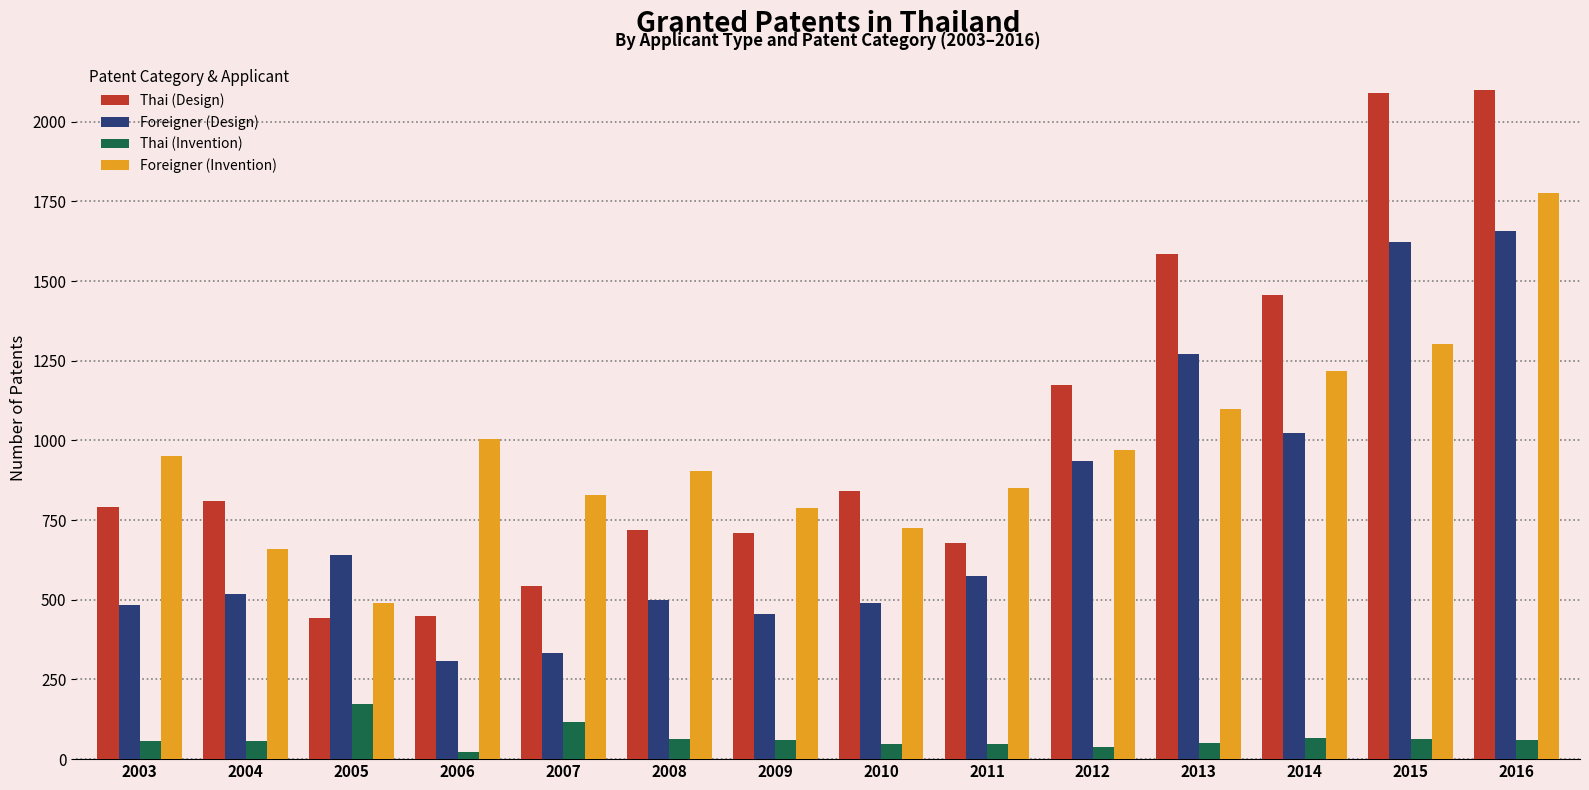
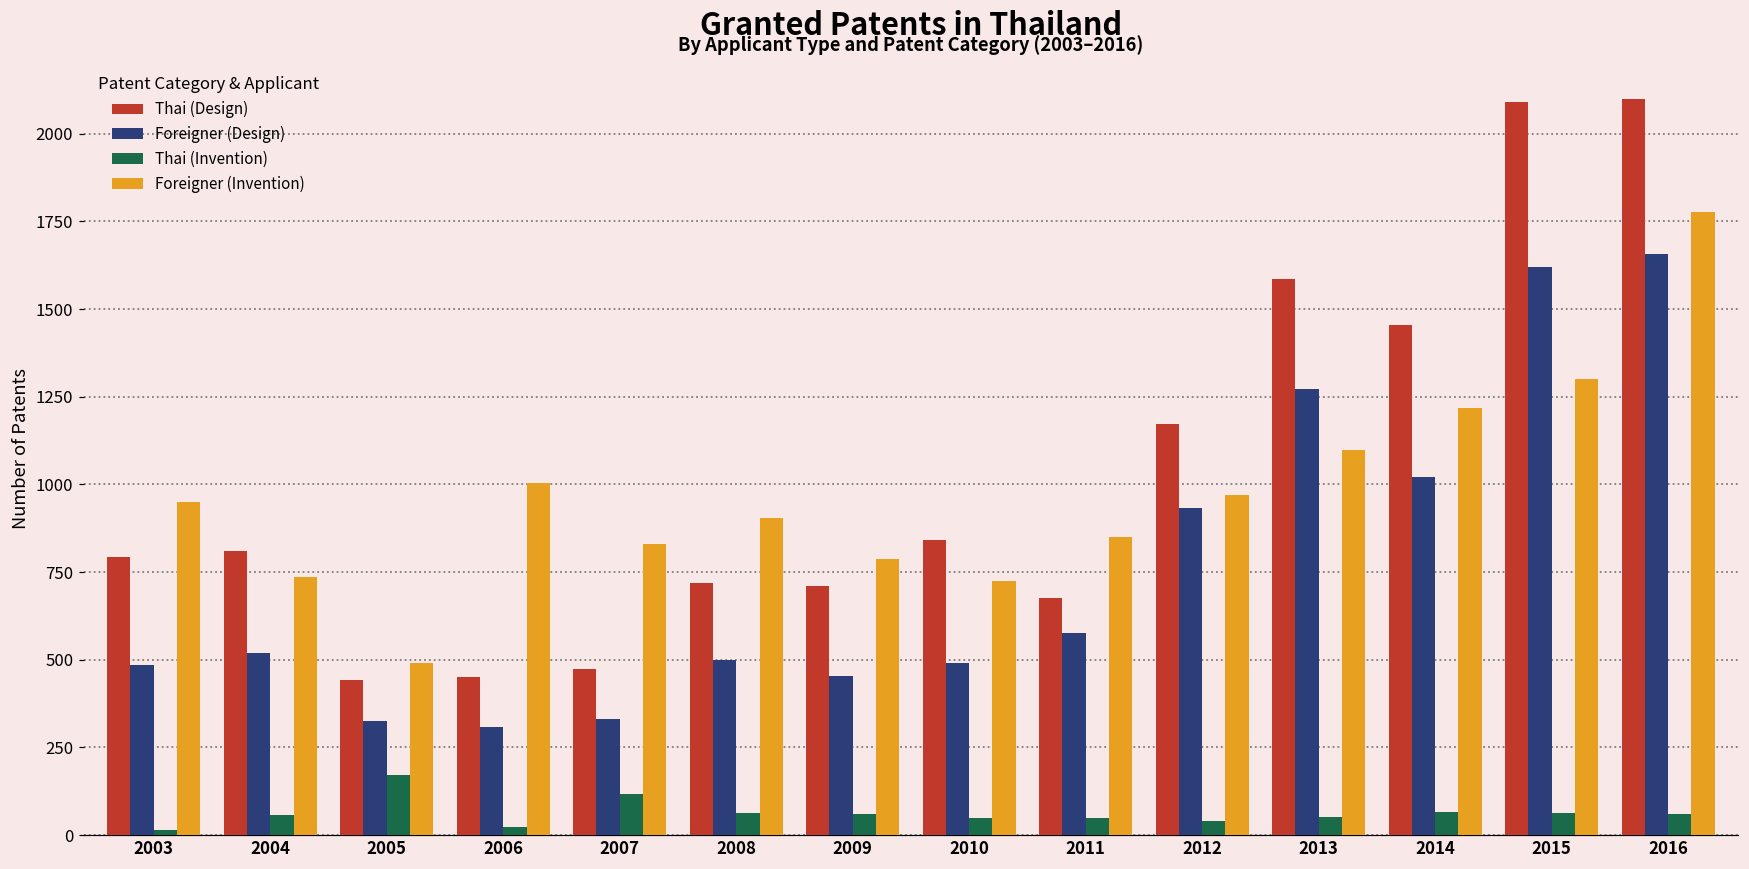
Thai (Invention), 2003: 60 -> 10
Foreigner (Invention), 2004: 660 -> 740
Foreigner (Design), 2005: 640 -> 330
Thai (Design), 2007: 540 -> 470
